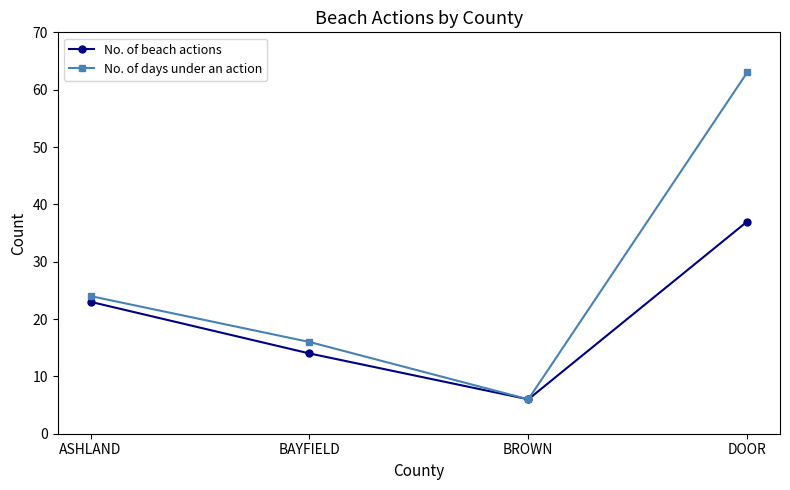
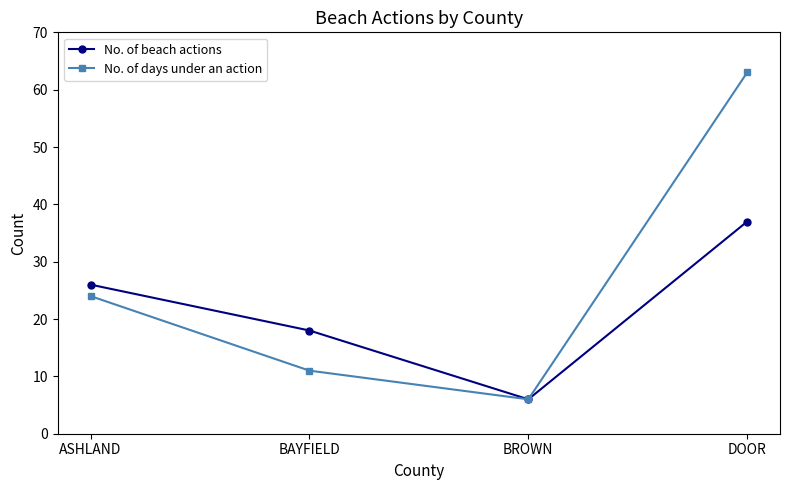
No. of beach actions, ASHLAND: 23 -> 26
No. of beach actions, BAYFIELD: 14 -> 18
No. of days under an action, BAYFIELD: 16 -> 11
